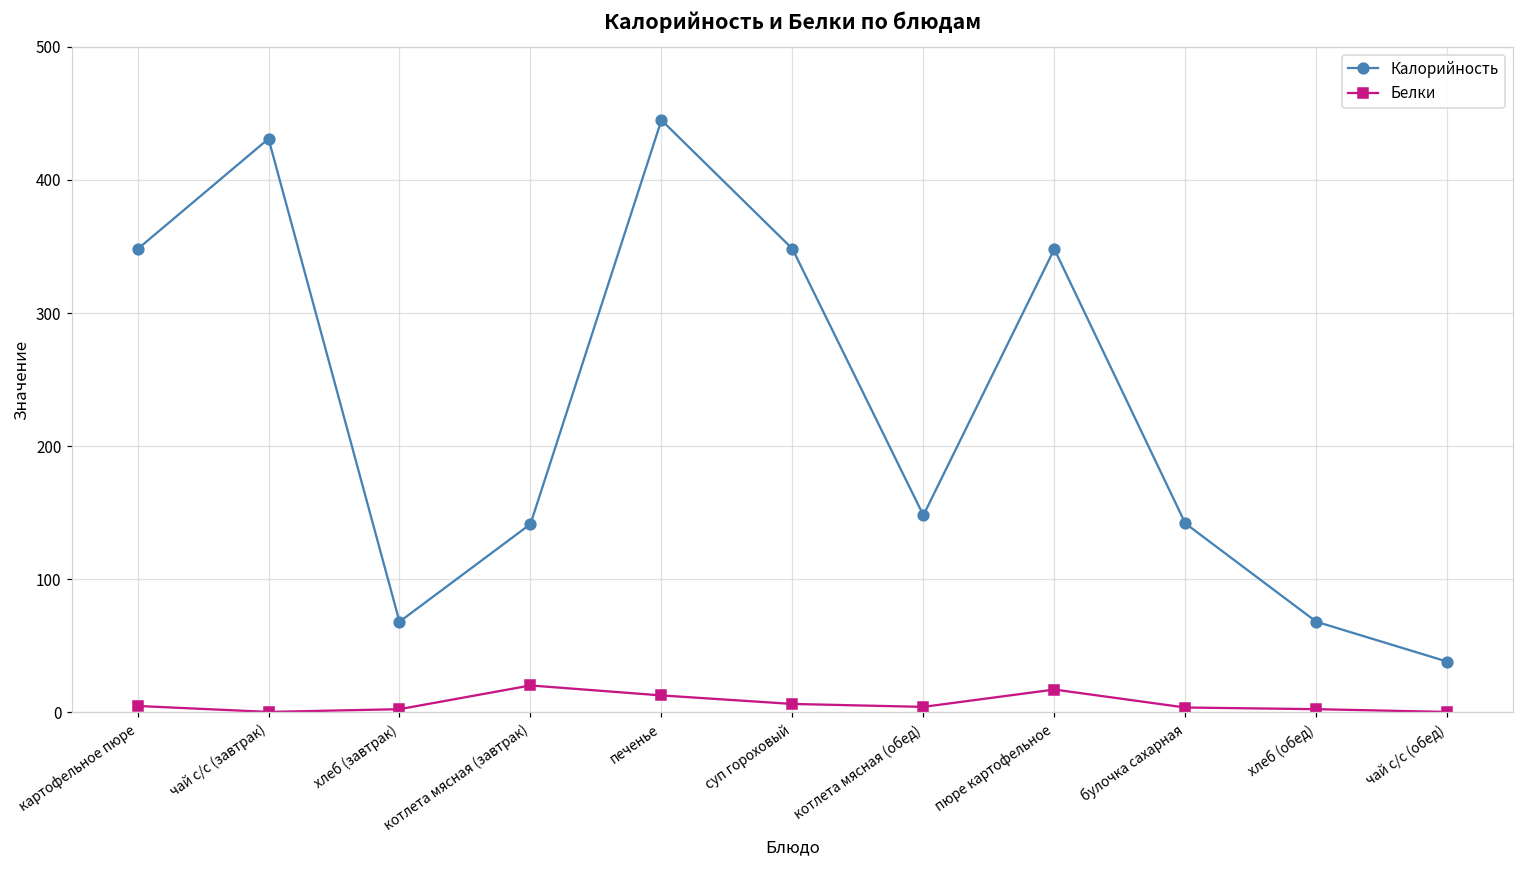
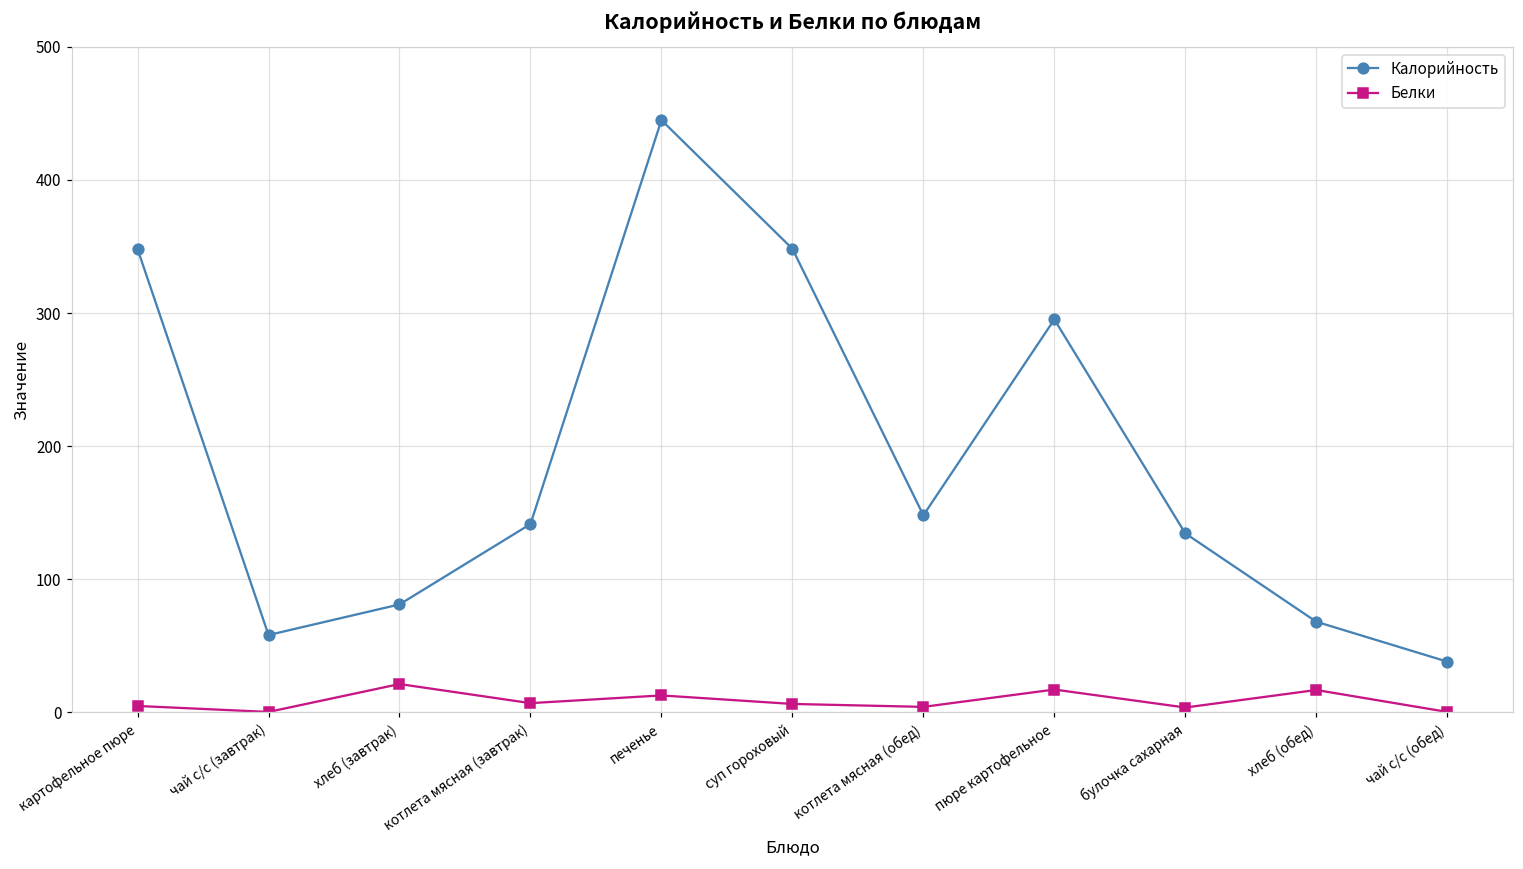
Калорийность, чай с/с (завтрак): 431 -> 58
Калорийность, хлеб (завтрак): 68 -> 81
Белки, хлеб (завтрак): 2 -> 21
Белки, котлета мясная (завтрак): 20 -> 7
Калорийность, пюре картофельное: 348 -> 295
Калорийность, булочка сахарная: 142 -> 134
Белки, хлеб (обед): 2 -> 17
